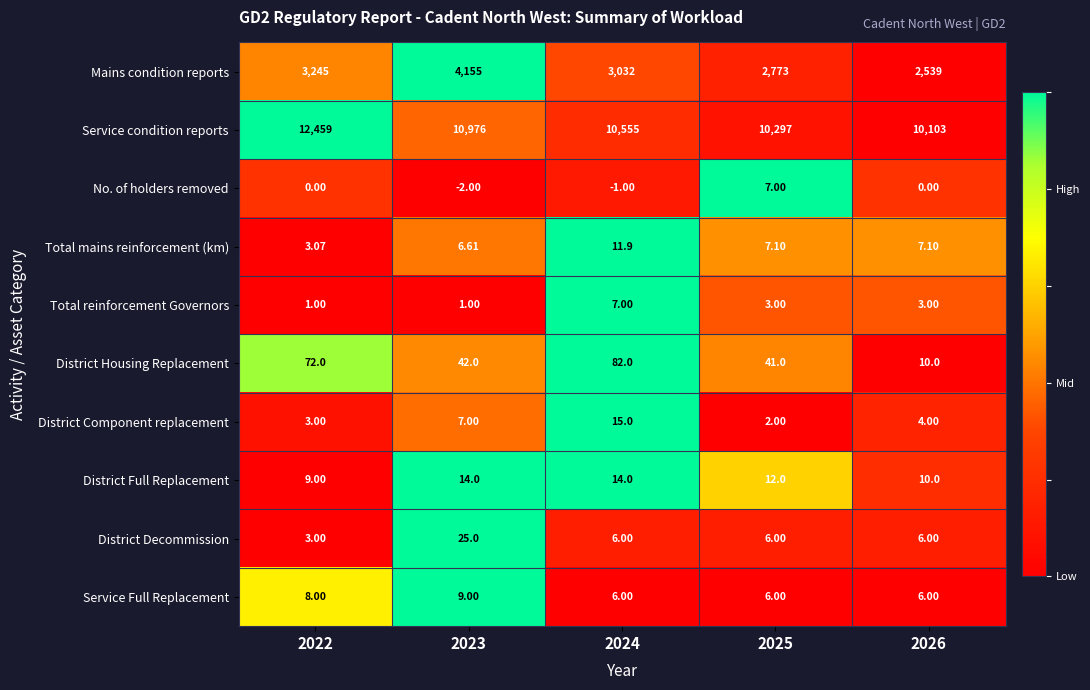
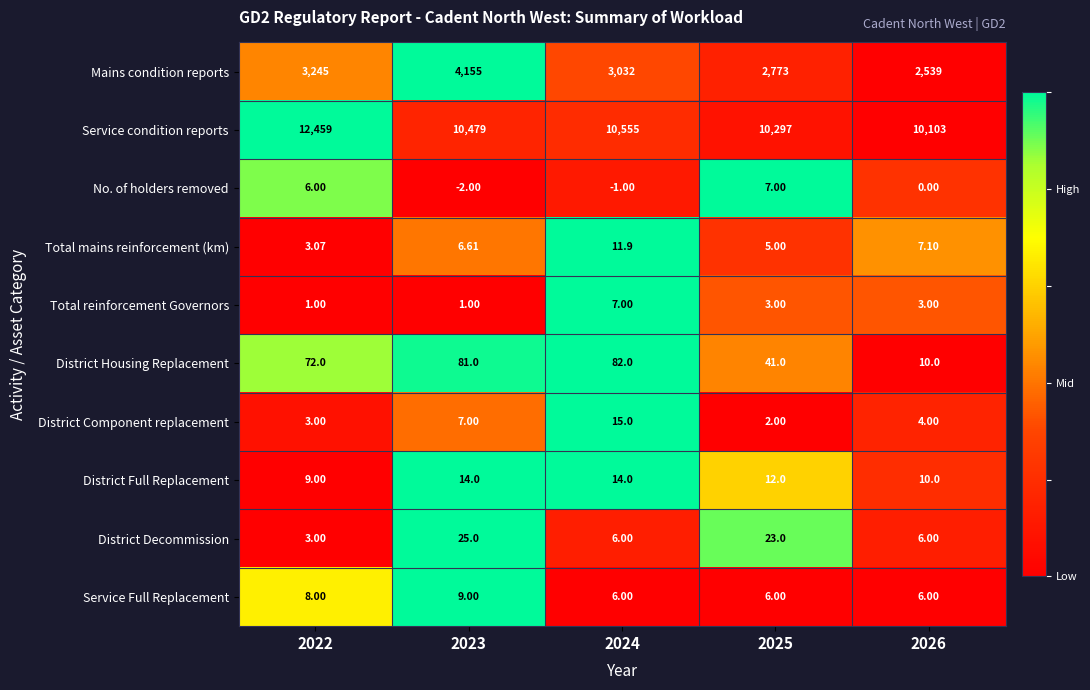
Service condition reports, 2023: 10,976 -> 10,479
No. of holders removed, 2022: 0.00 -> 6.00
Total mains reinforcement (km), 2025: 7.10 -> 5.00
District Housing Replacement, 2023: 42.0 -> 81.0
District Decommission, 2025: 6.00 -> 23.0
